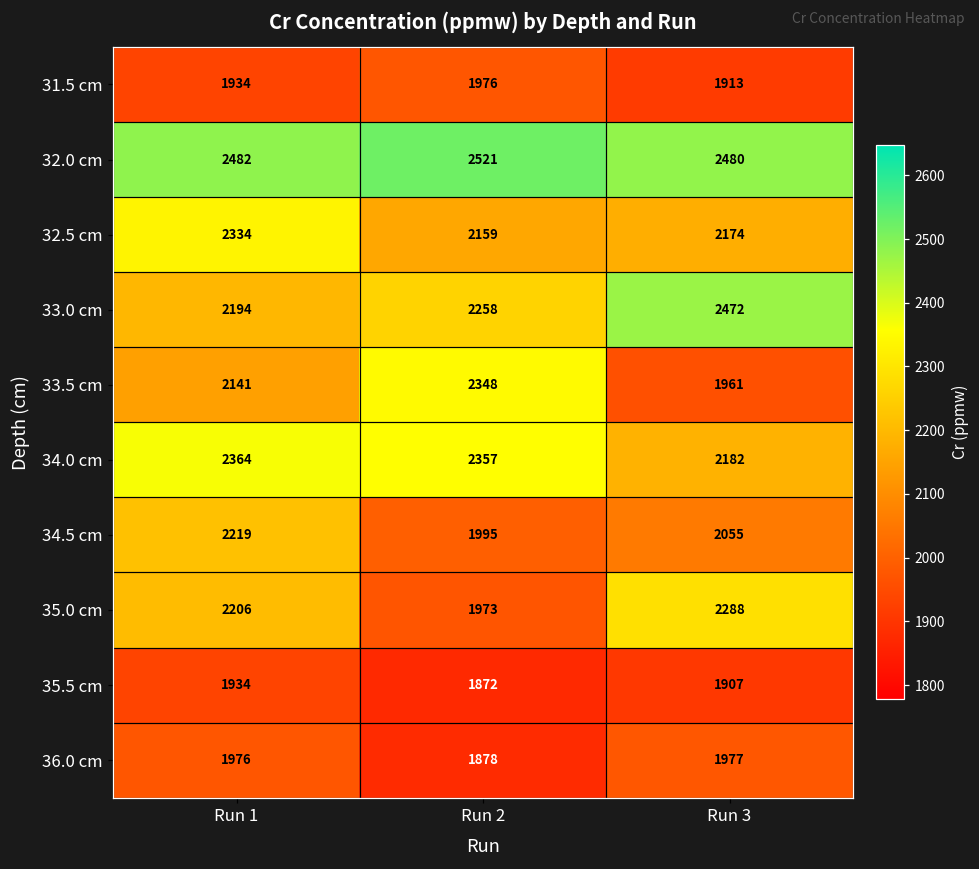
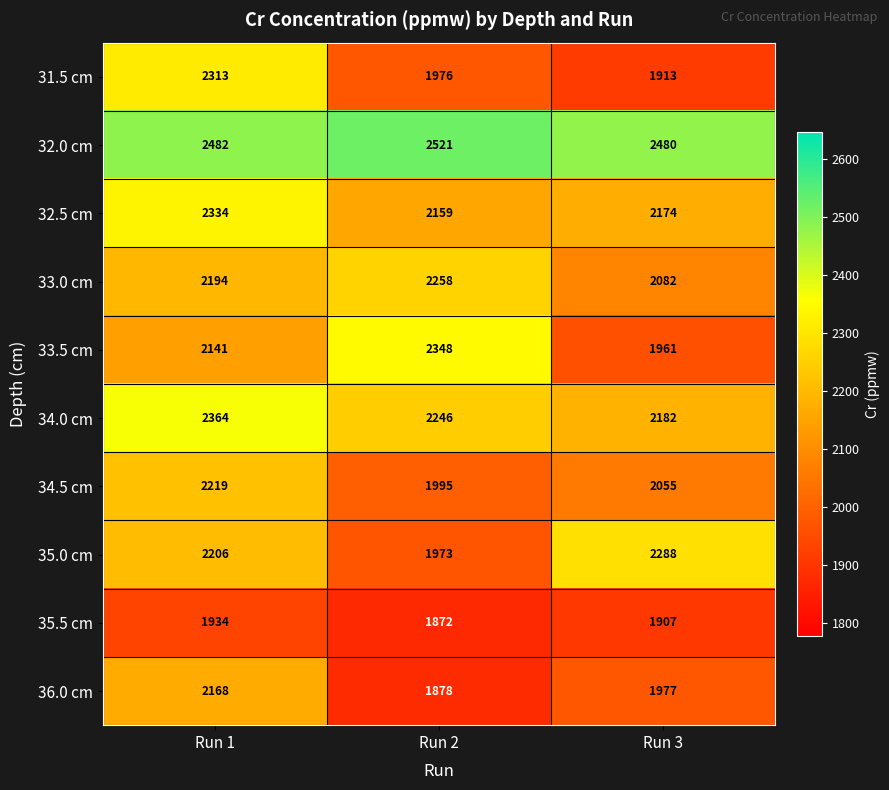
31.5 cm, Run 1: 1934 -> 2313
33.0 cm, Run 3: 2472 -> 2082
34.0 cm, Run 2: 2357 -> 2246
36.0 cm, Run 1: 1976 -> 2168
